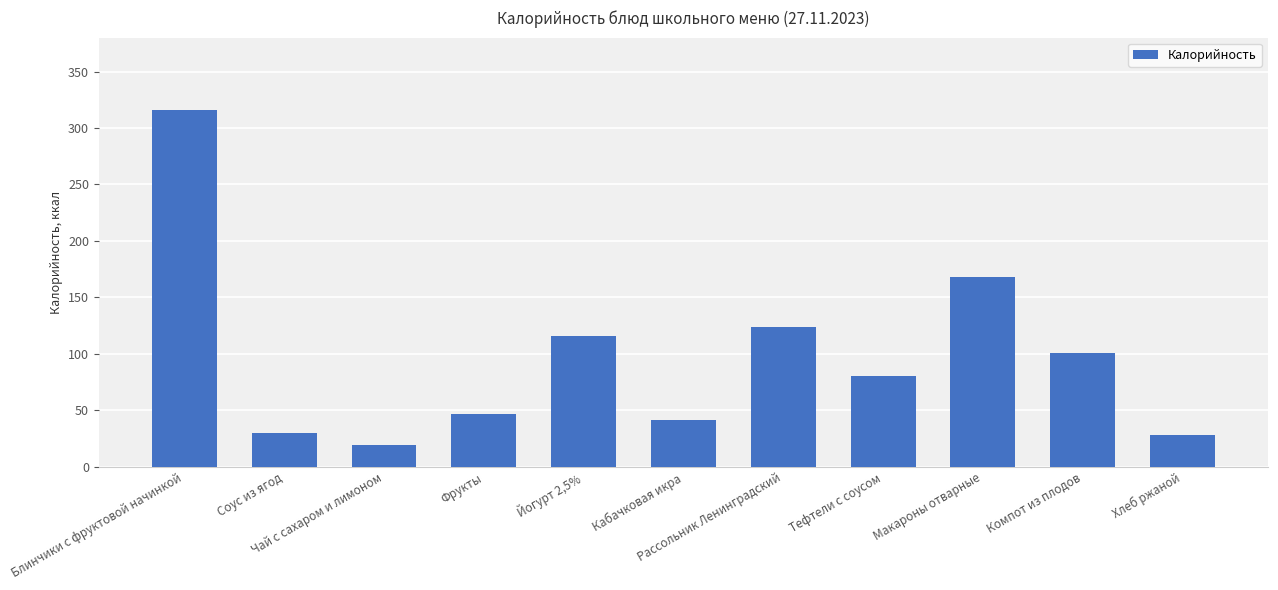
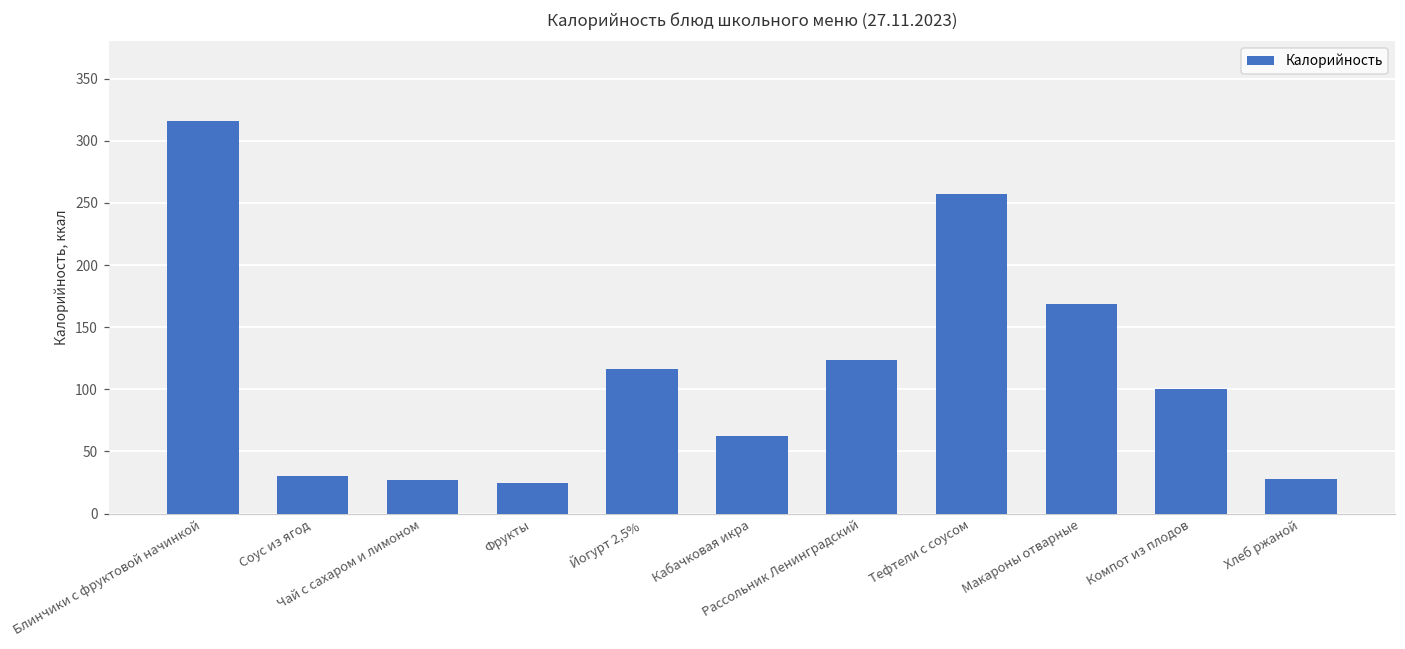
Чай с сахаром и лимоном: 19 -> 27
Фрукты: 47 -> 25
Кабачковая икра: 42 -> 62
Тефтели с соусом: 81 -> 257
